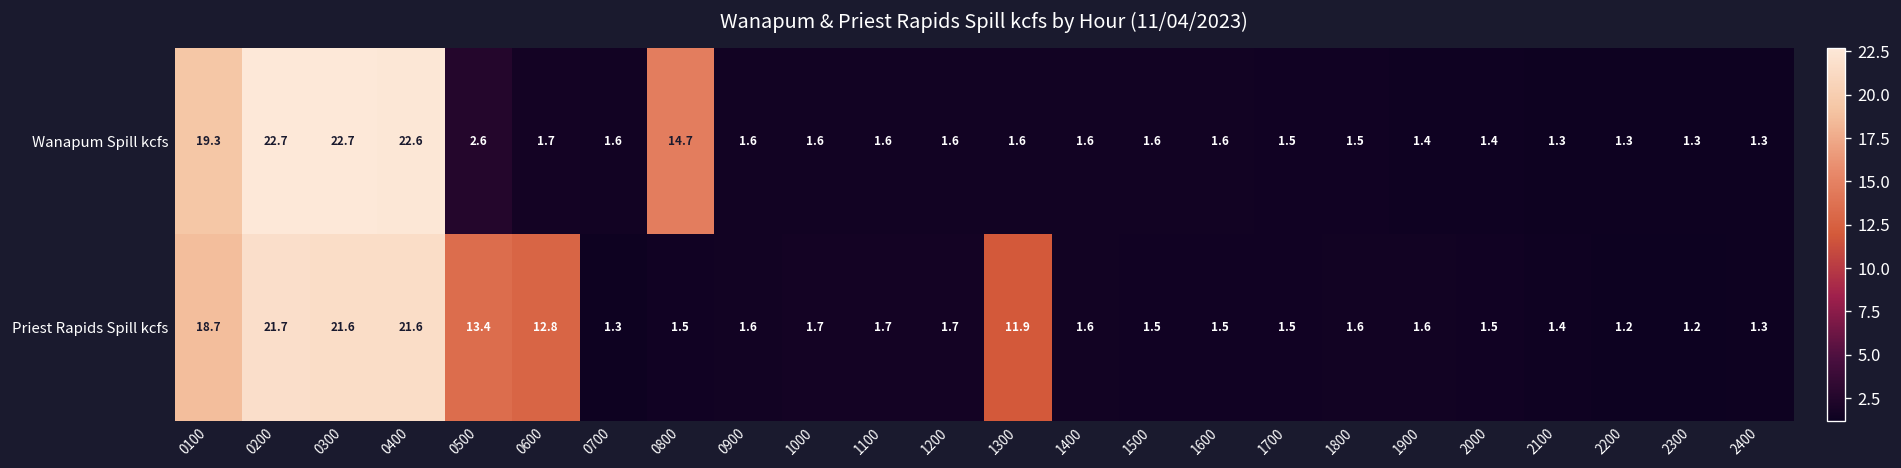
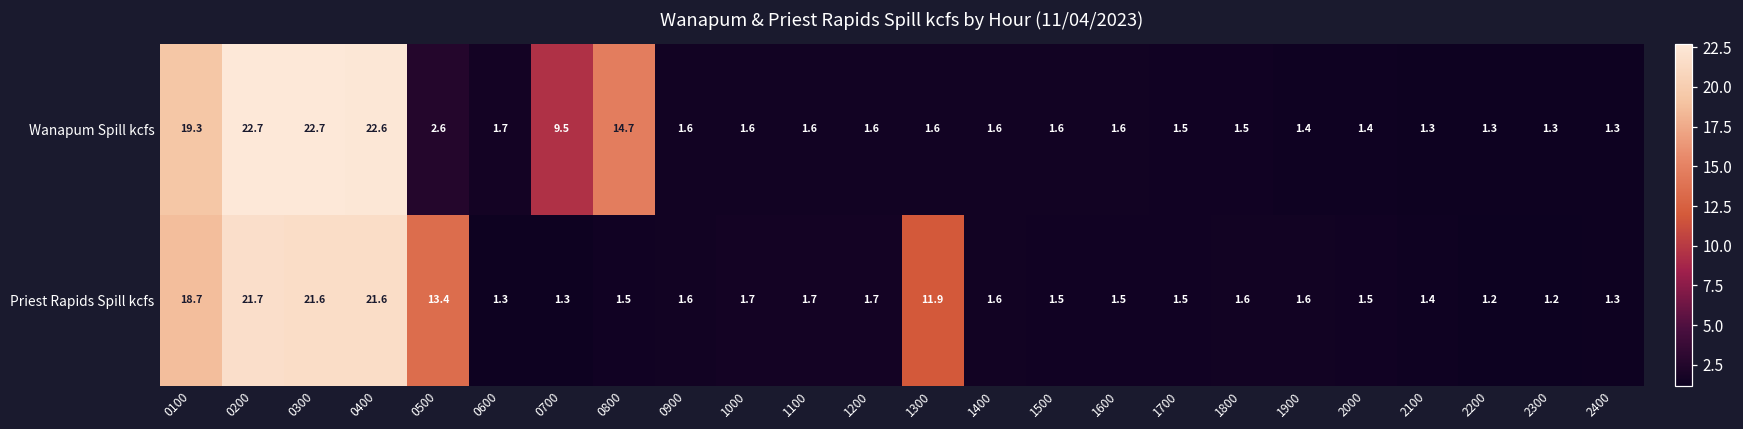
Wanapum Spill kcfs, 0700: 1.6 -> 9.5
Priest Rapids Spill kcfs, 0600: 12.8 -> 1.3
